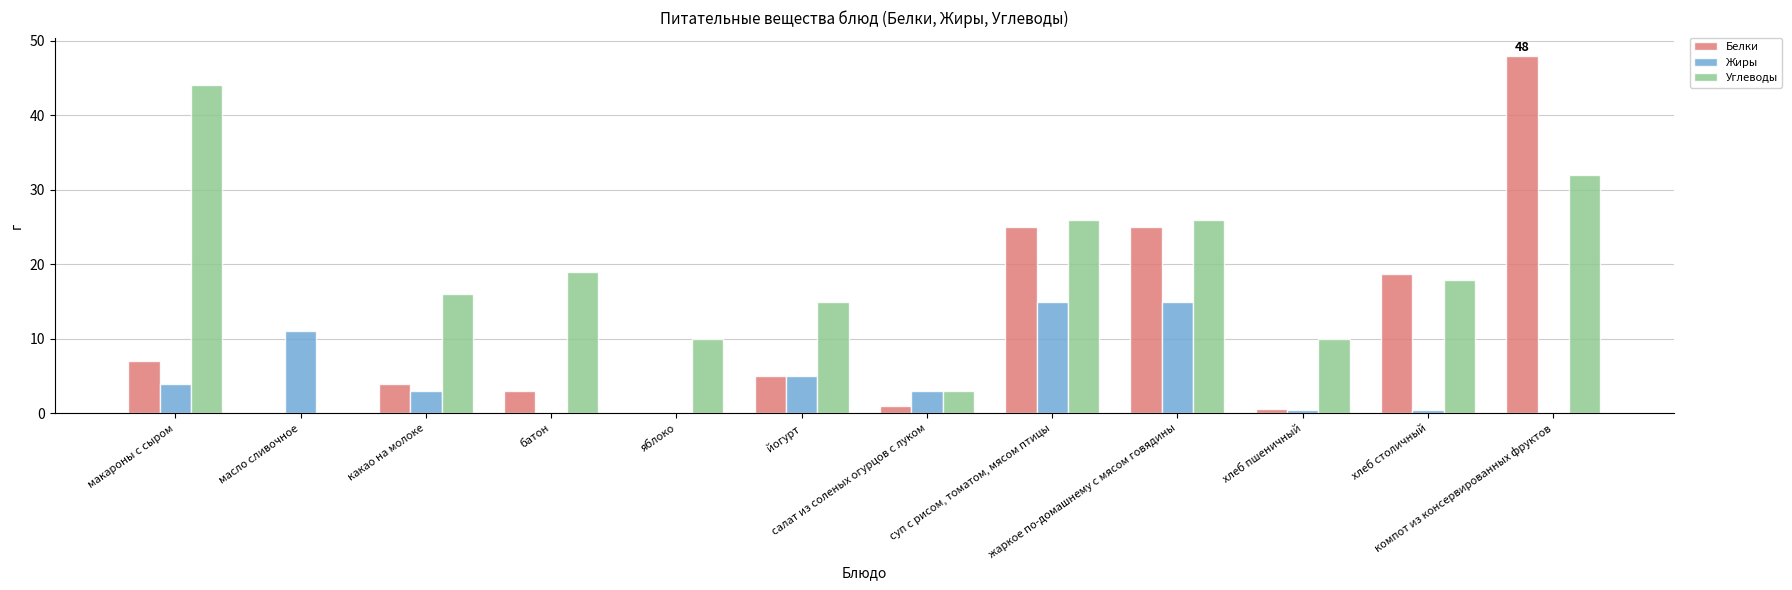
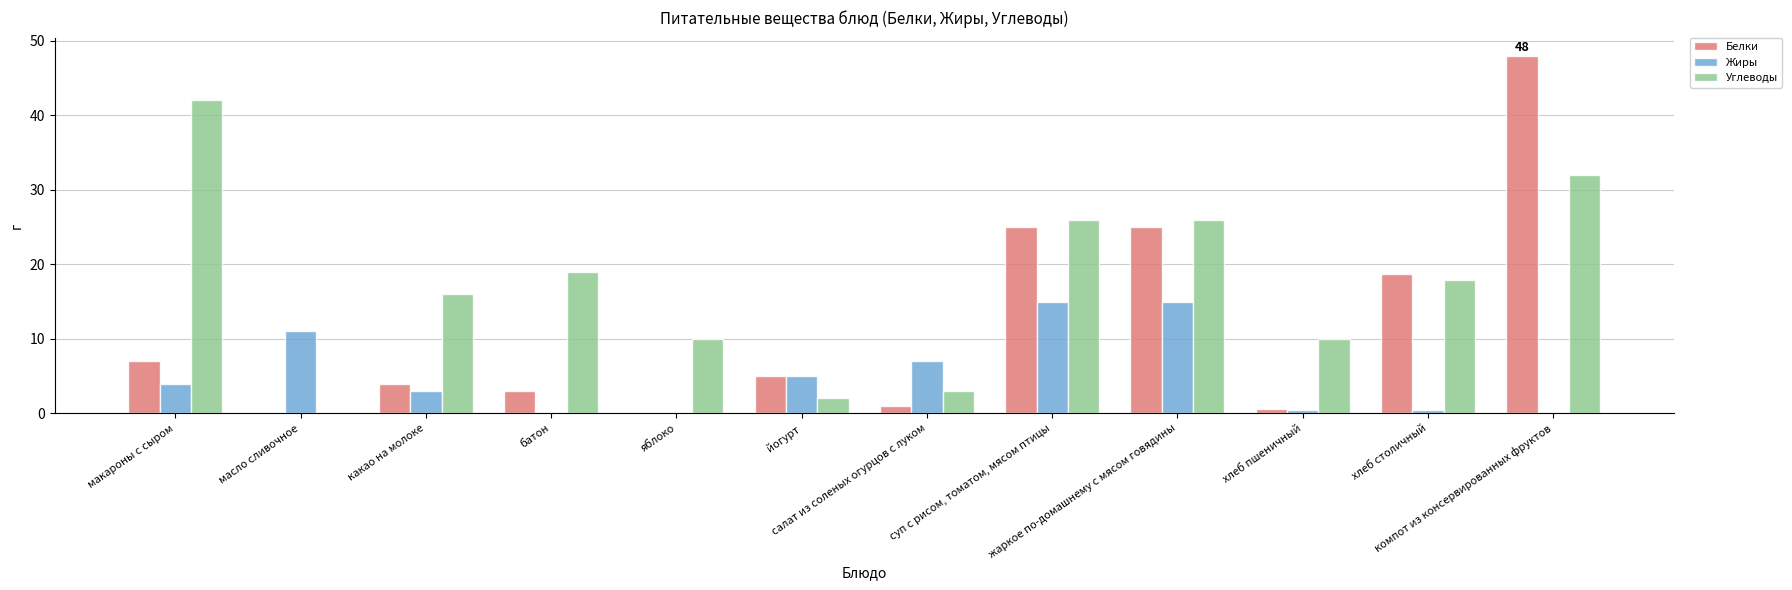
Углеводы, макароны с сыром: 44 -> 42
Углеводы, йогурт: 15 -> 2
Жиры, салат из соленых огурцов с луком: 3 -> 7
